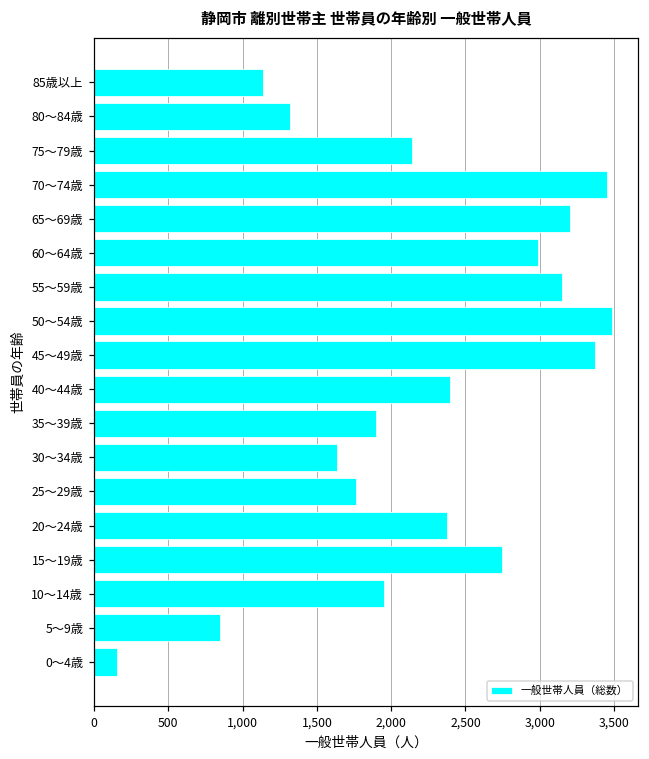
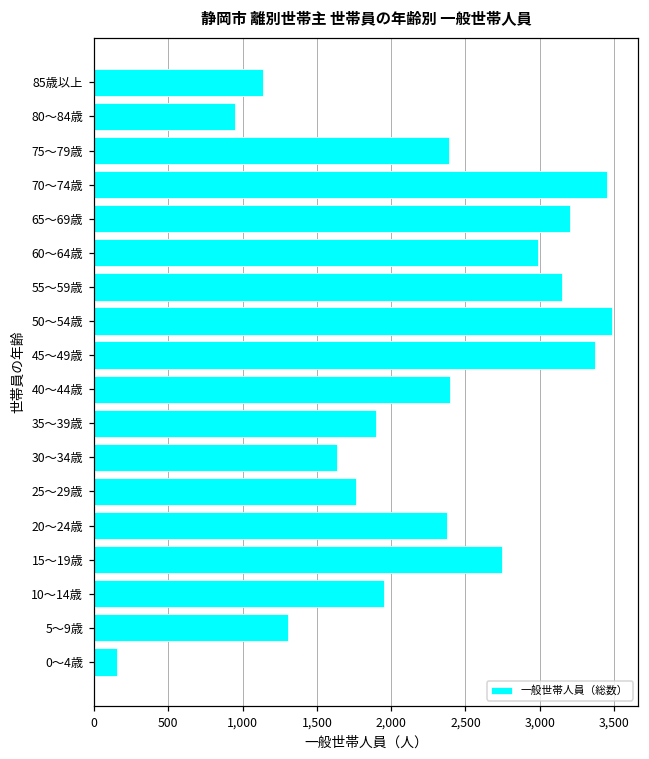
80～84歳: 1,320 -> 950
75～79歳: 2,140 -> 2,390
5～9歳: 850 -> 1,310
